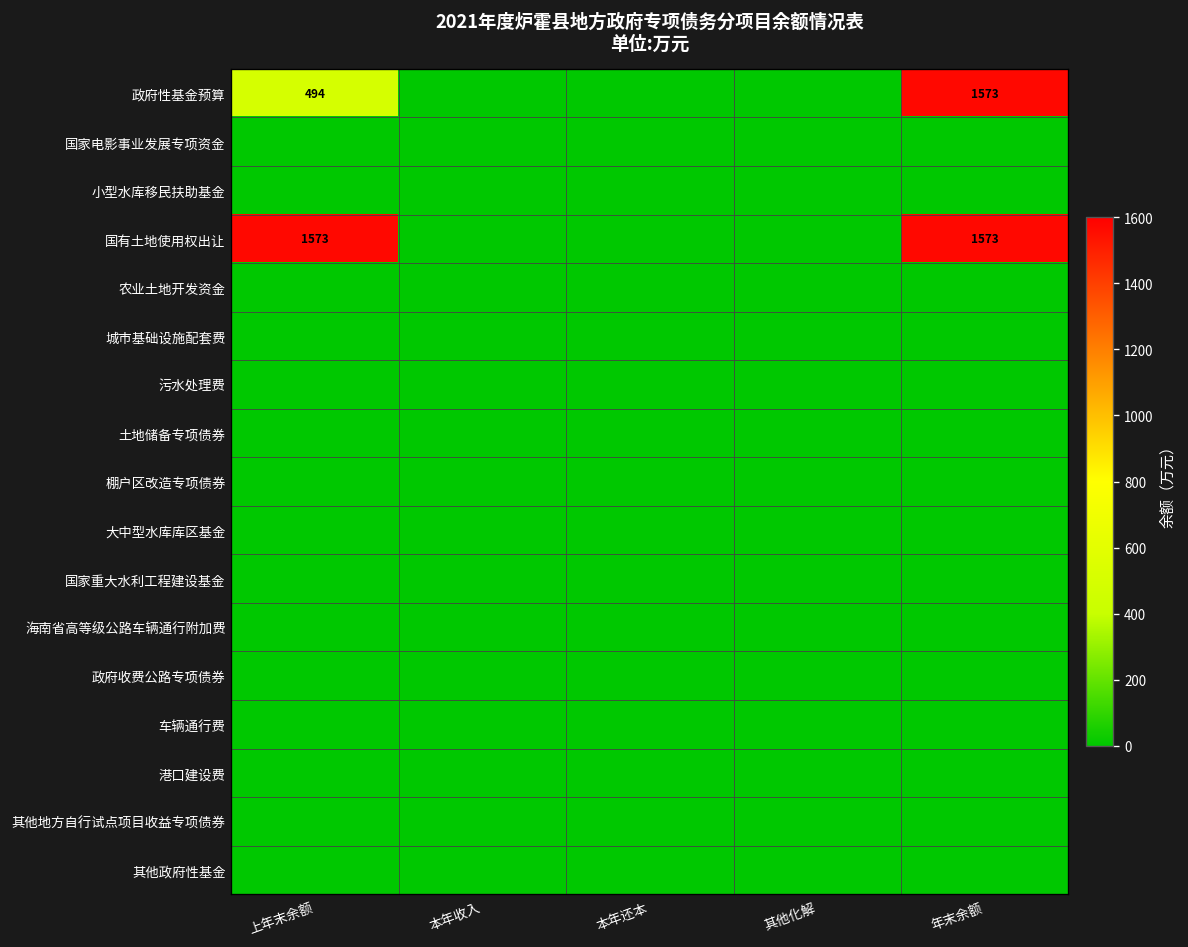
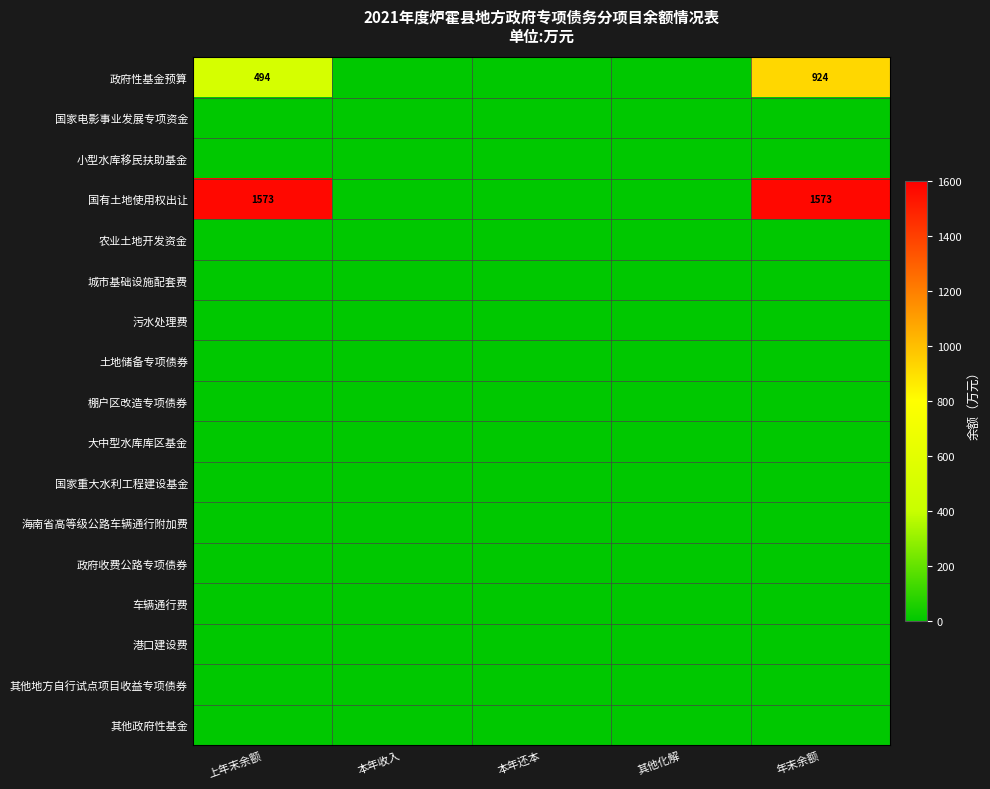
政府性基金预算, 年末余额: 1573 -> 924
